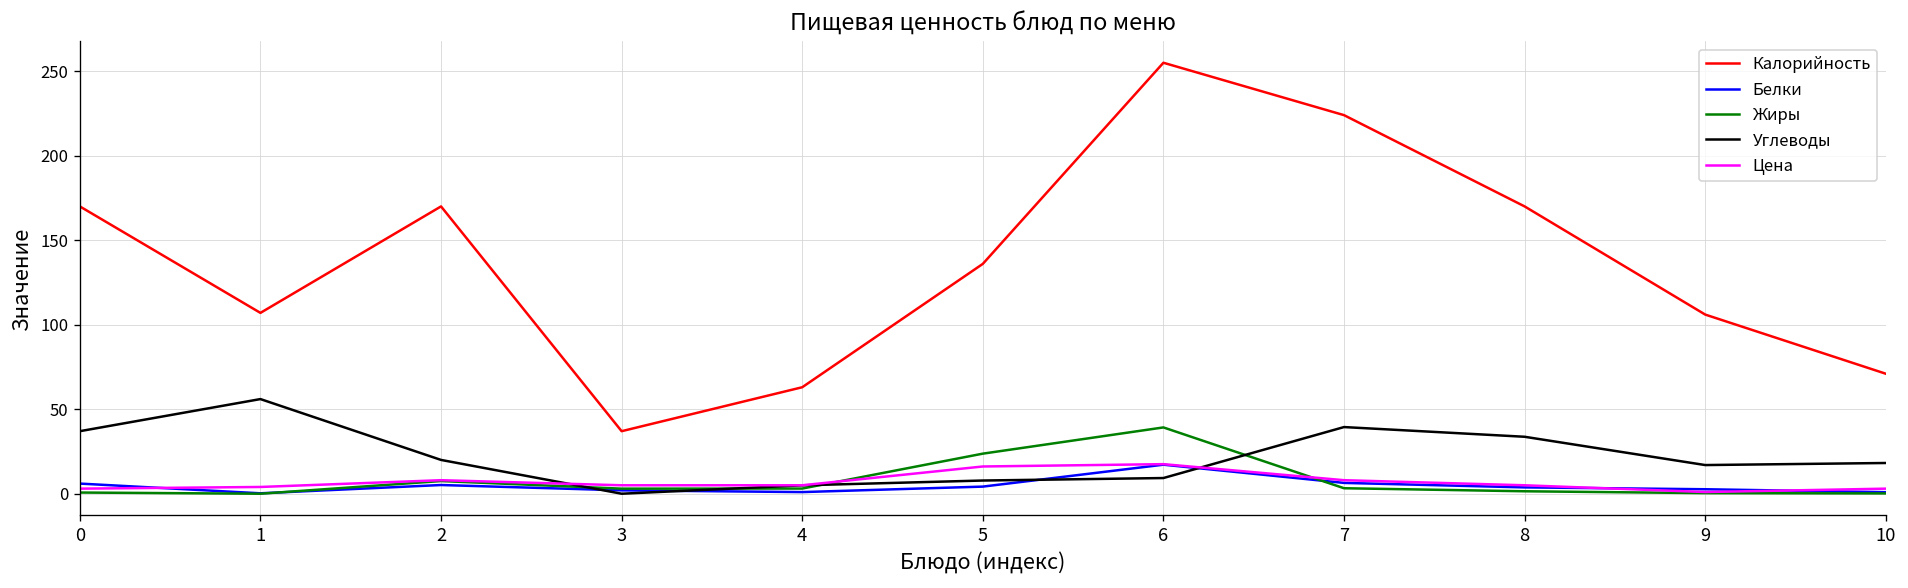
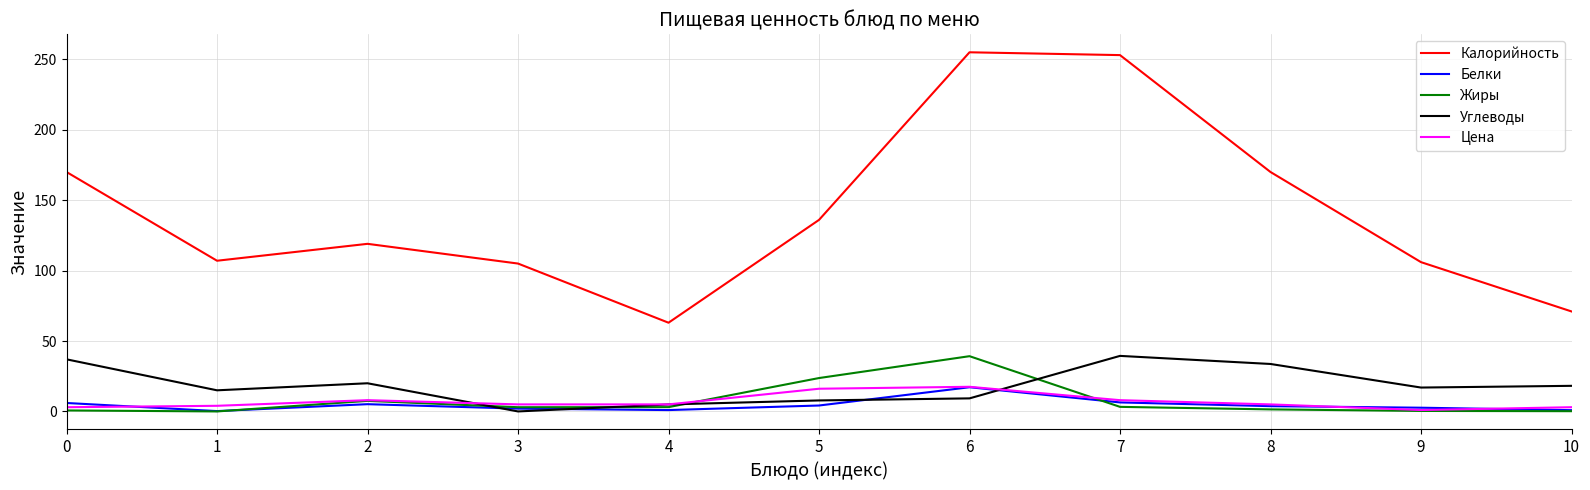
Углеводы, 1: 56 -> 15
Калорийность, 2: 170 -> 119
Калорийность, 3: 37 -> 105
Калорийность, 7: 224 -> 253
